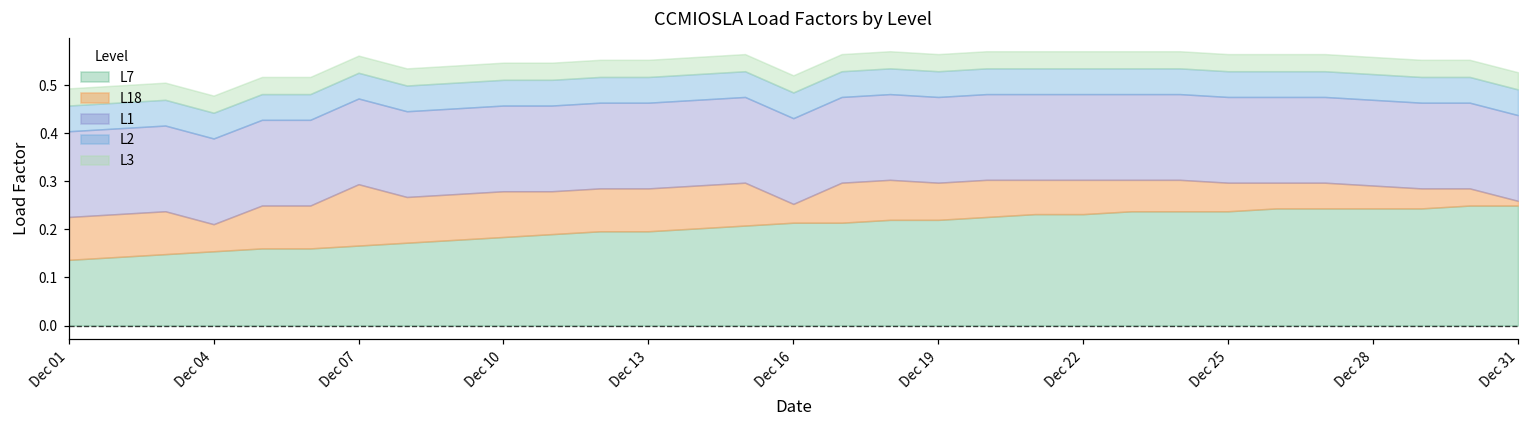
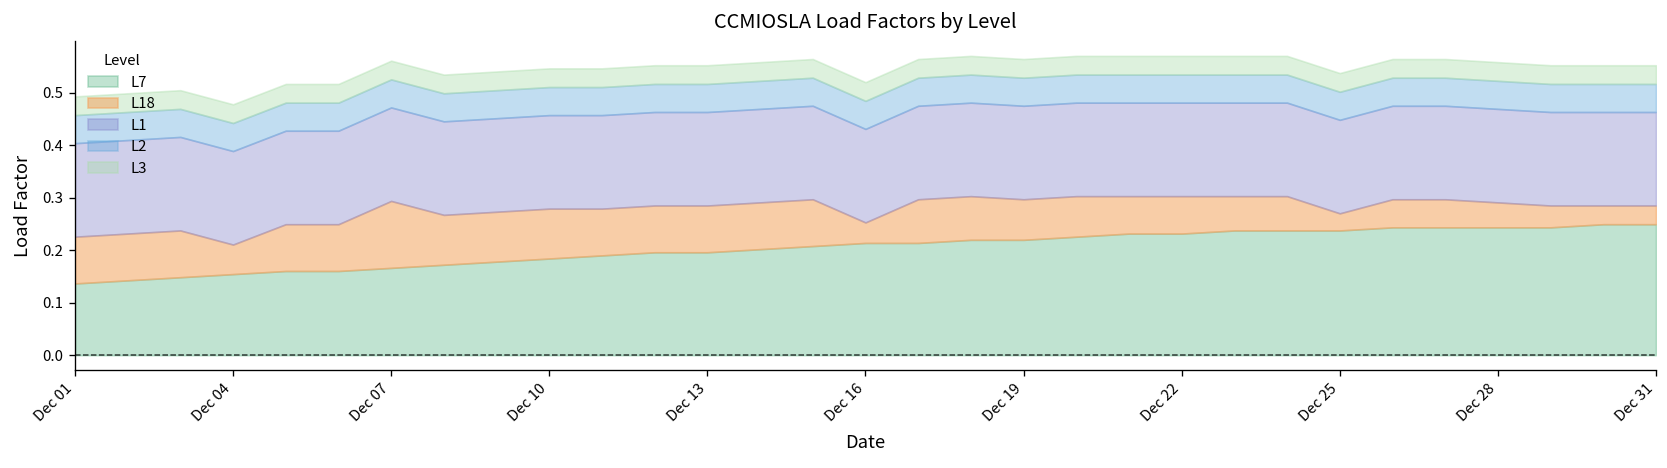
L18, Dec 25: 0.06 -> 0.03
L18, Dec 31: 0.01 -> 0.04
